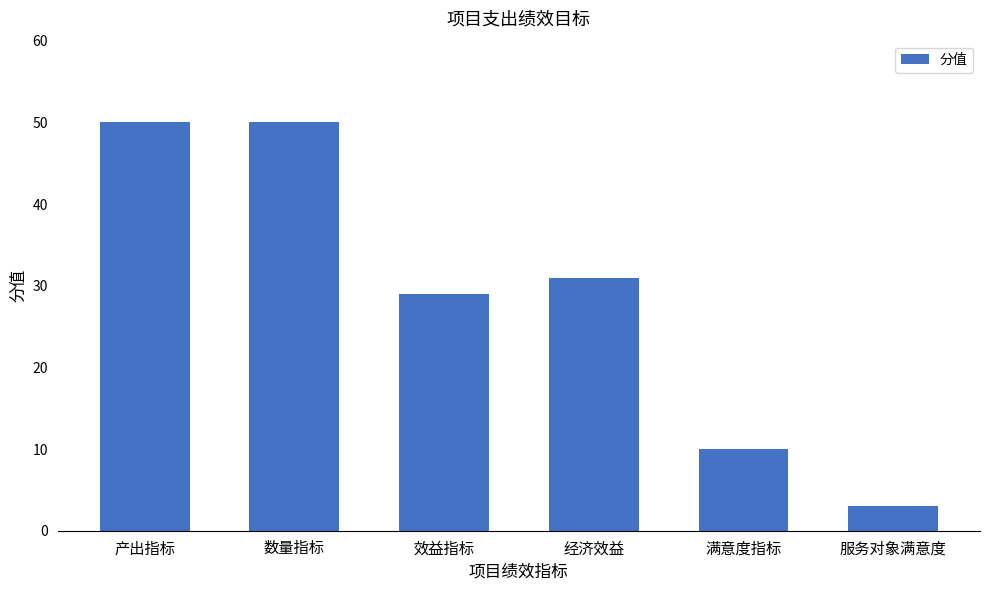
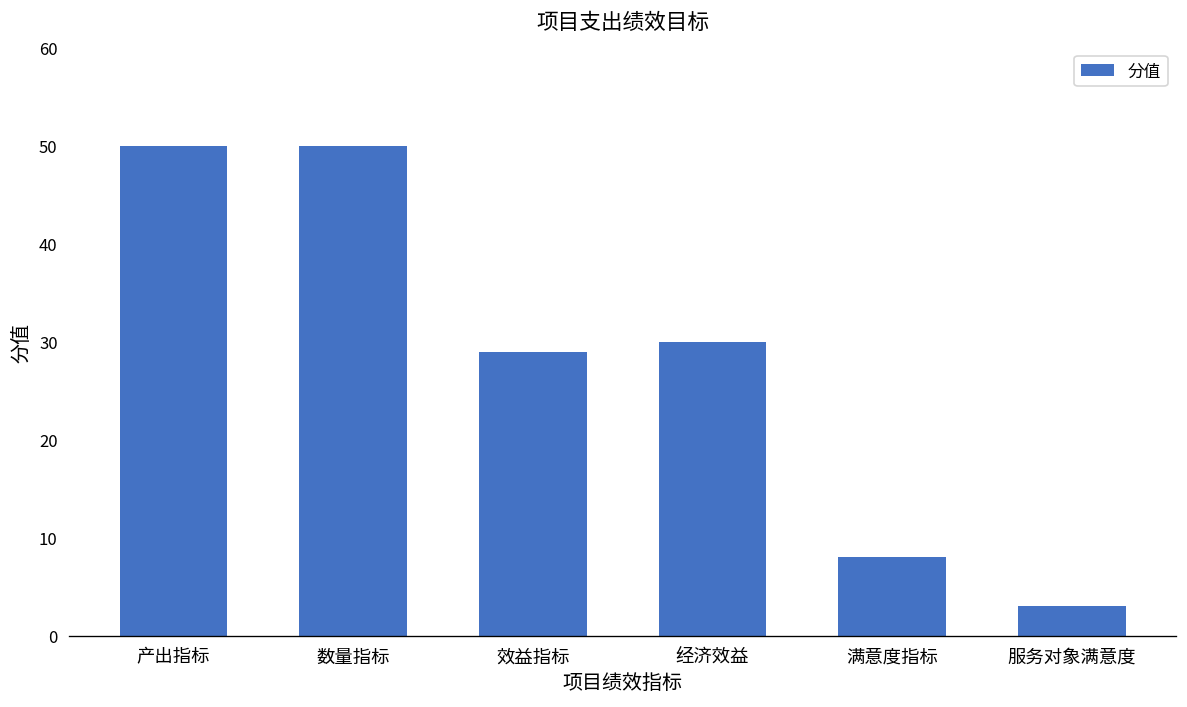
经济效益: 31 -> 30
满意度指标: 10 -> 8
